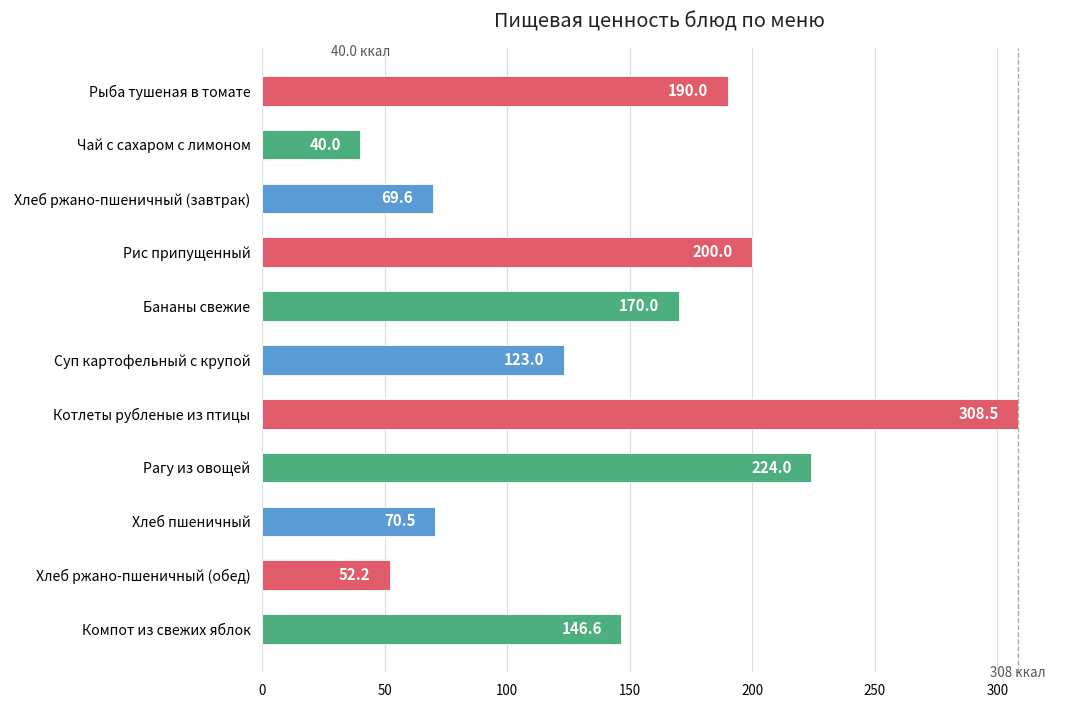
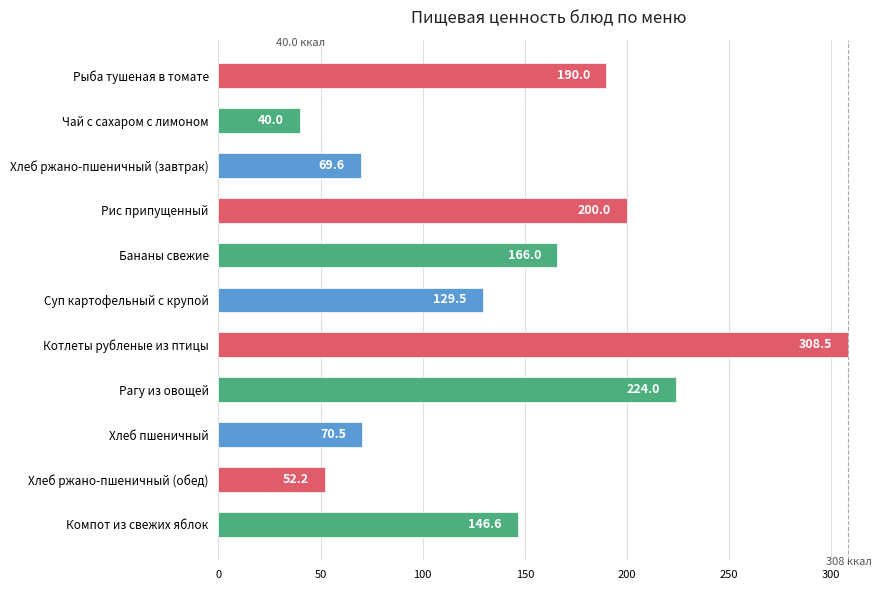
Бананы свежие: 170.0 -> 166.0
Суп картофельный с крупой: 123.0 -> 129.5
